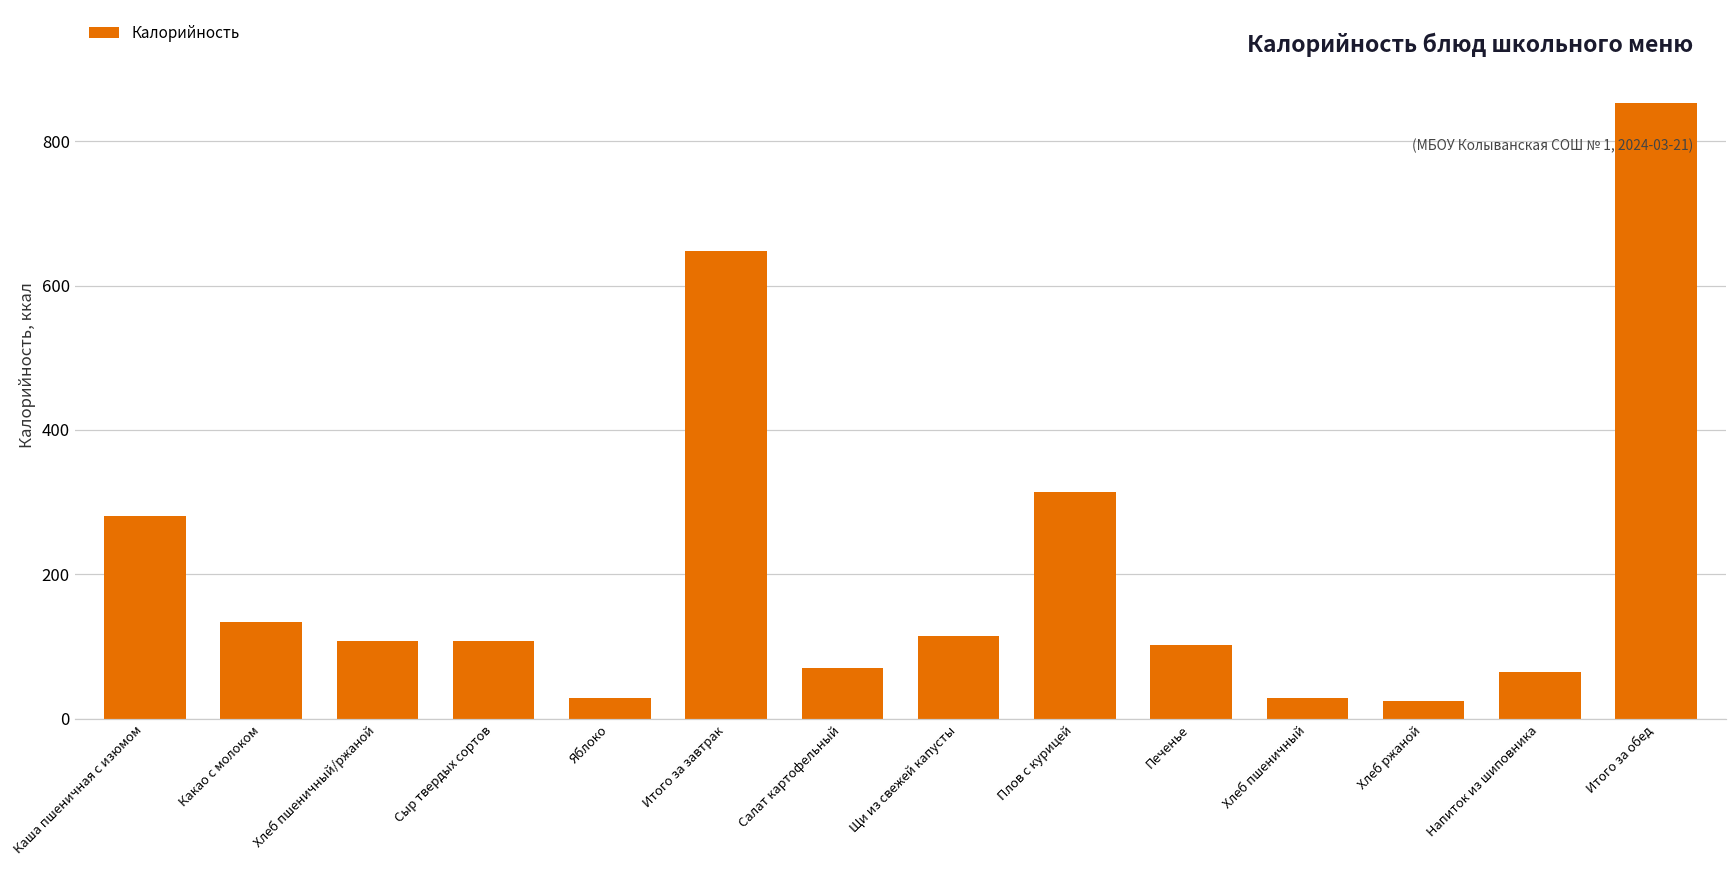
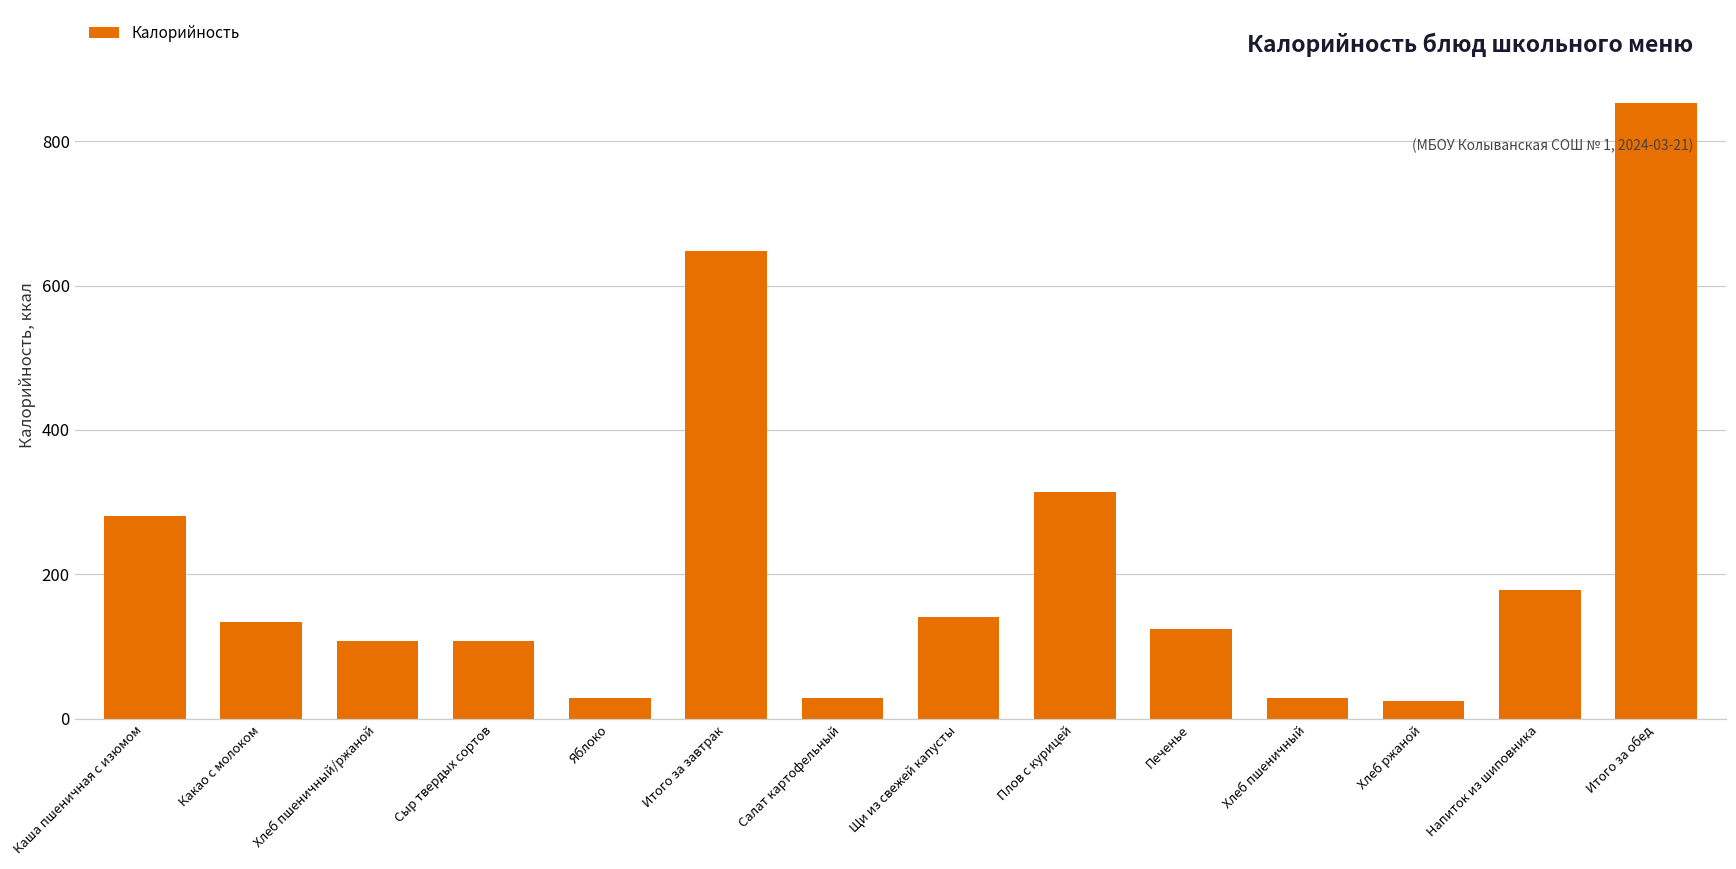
Салат картофельный: 70 -> 30
Щи из свежей капусты: 120 -> 140
Печенье: 100 -> 120
Напиток из шиповника: 70 -> 180
